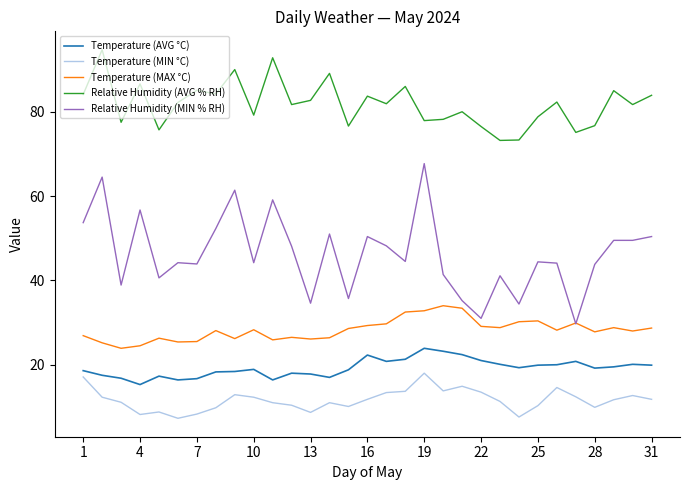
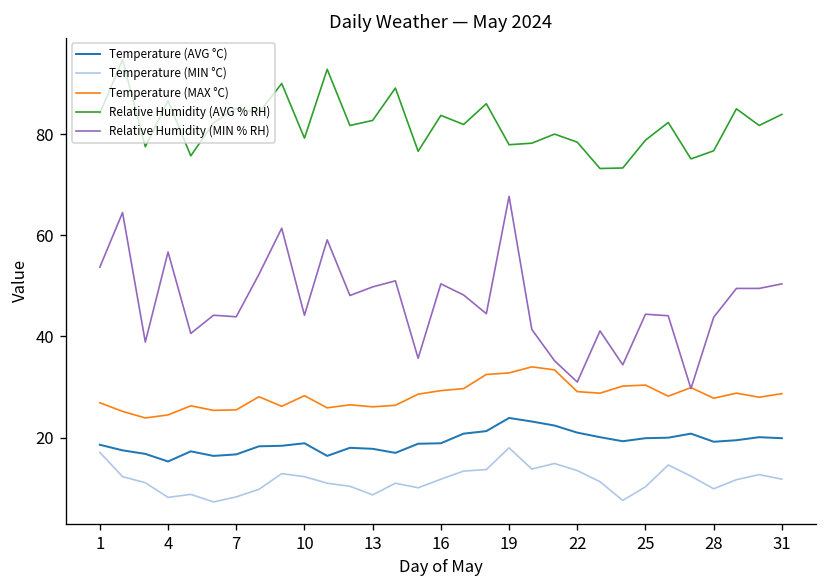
Relative Humidity (MIN % RH), 13: 35 -> 50
Temperature (AVG °C), 16: 22 -> 19
Relative Humidity (AVG % RH), 22: 77 -> 78
